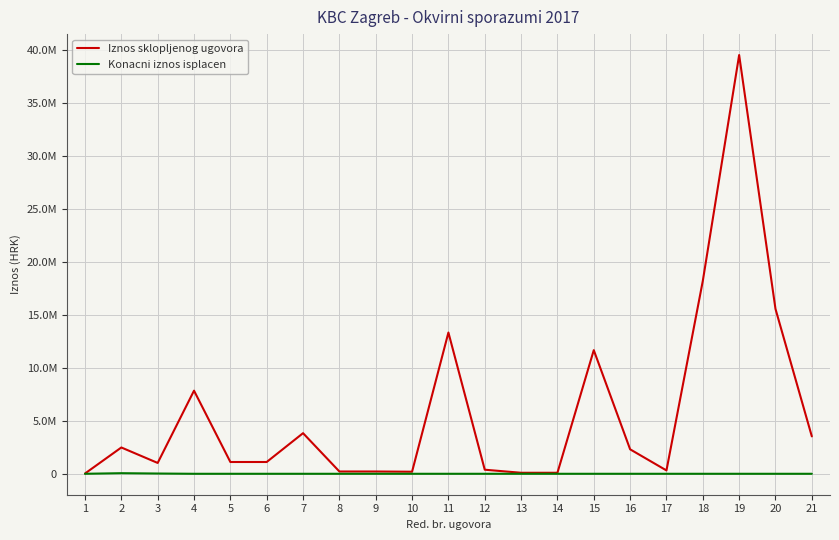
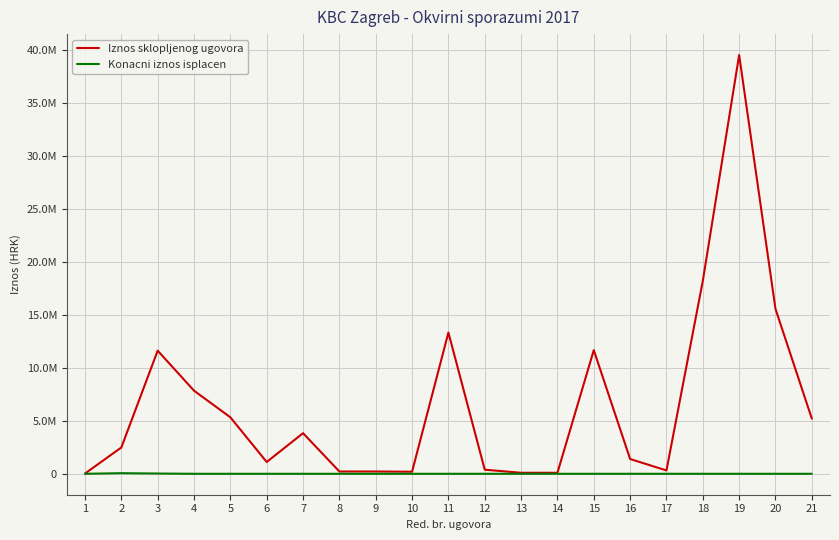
Iznos sklopljenog ugovora, 3: 1000000 -> 11600000
Iznos sklopljenog ugovora, 5: 1100000 -> 5300000
Iznos sklopljenog ugovora, 16: 2300000 -> 1400000
Iznos sklopljenog ugovora, 21: 3500000 -> 5200000
